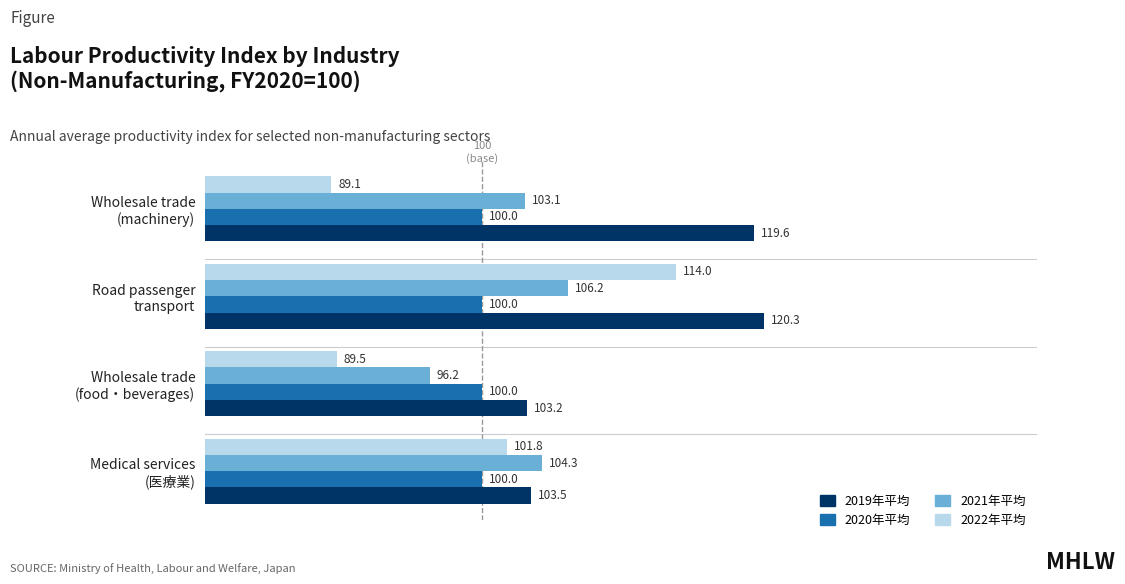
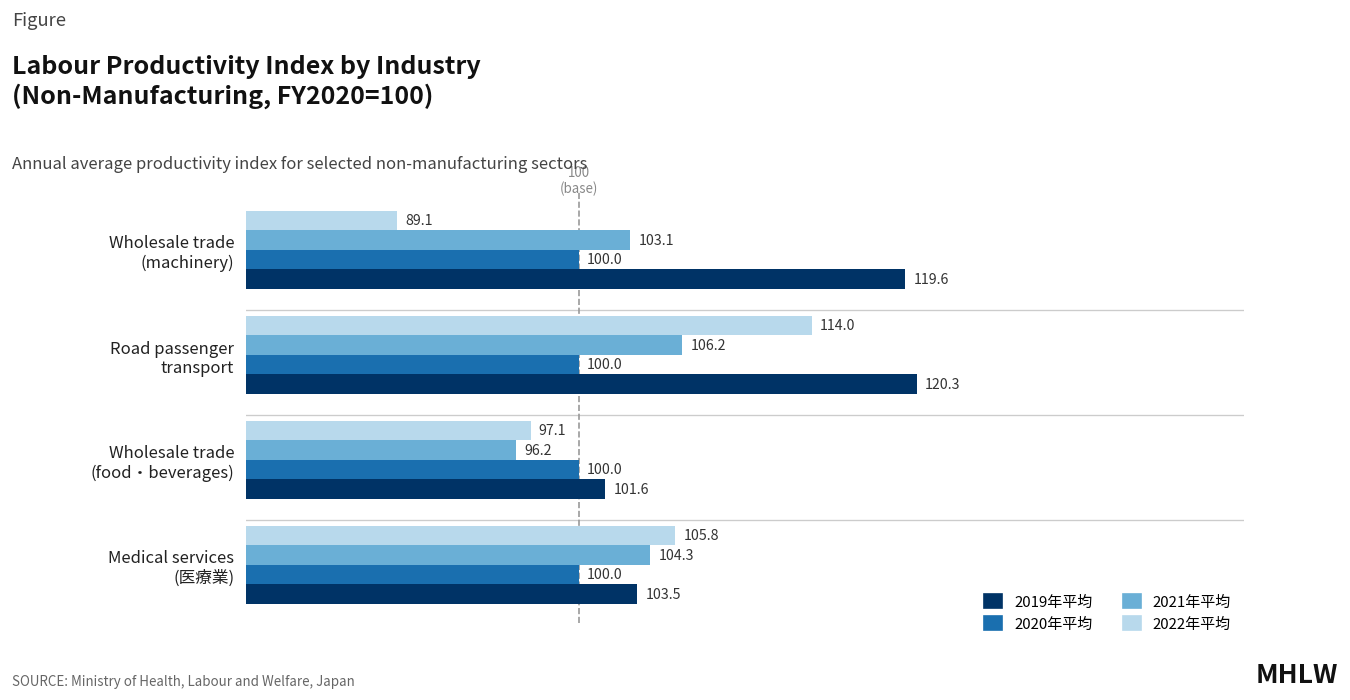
2022年平均, Wholesale trade (food・beverages): 89.5 -> 97.1
2019年平均, Wholesale trade (food・beverages): 103.2 -> 101.6
2022年平均, Medical services (医療業): 101.8 -> 105.8
